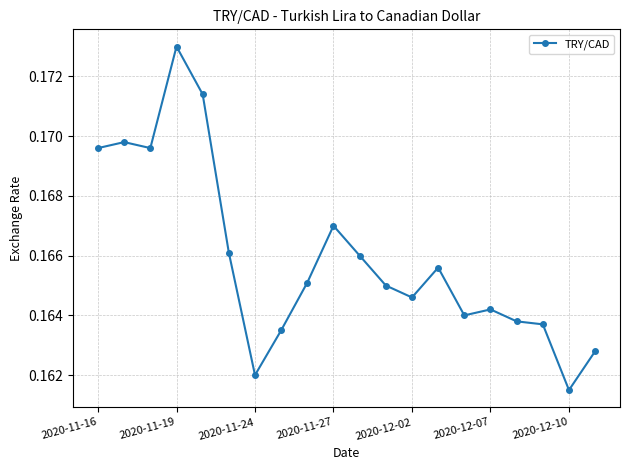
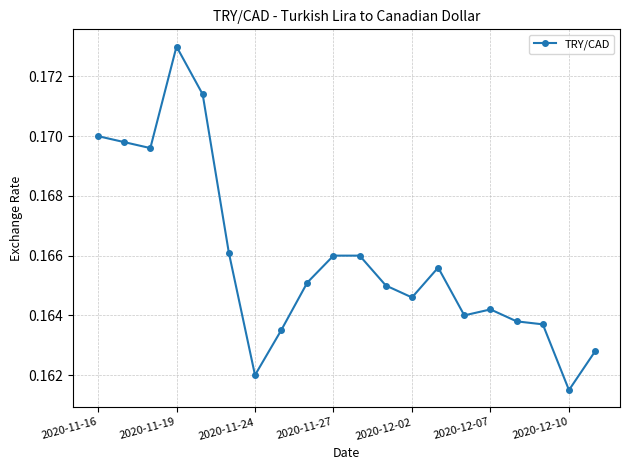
2020-11-16: 0.1696 -> 0.1700
2020-11-27: 0.167 -> 0.166
